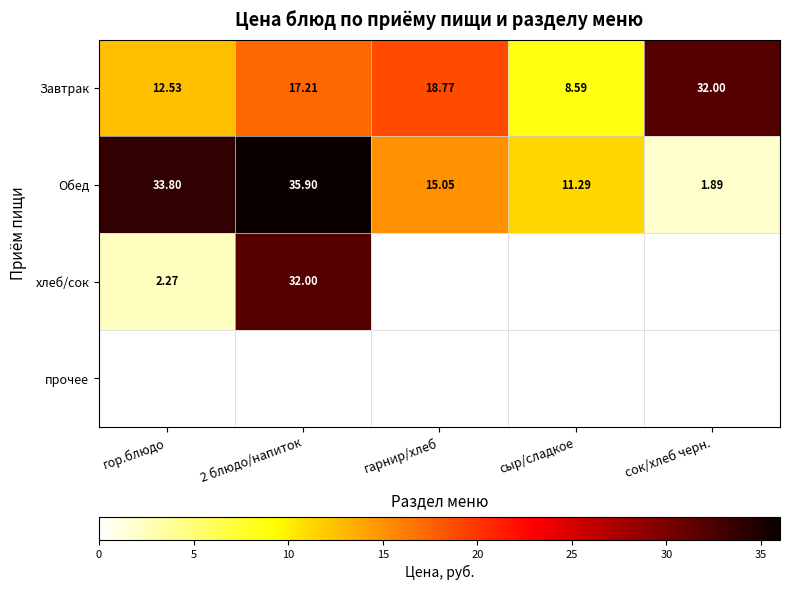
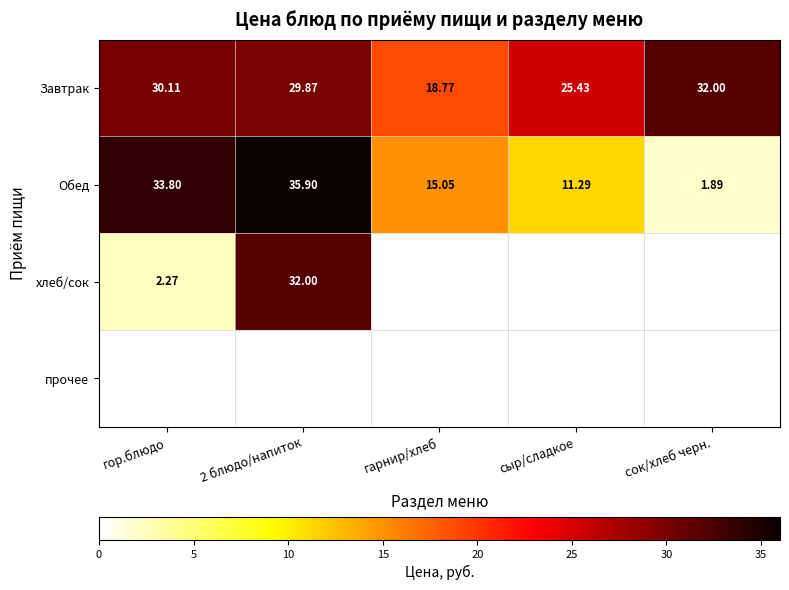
Завтрак, гор.блюдо: 12.53 -> 30.11
Завтрак, 2 блюдо/напиток: 17.21 -> 29.87
Завтрак, сыр/сладкое: 8.59 -> 25.43
